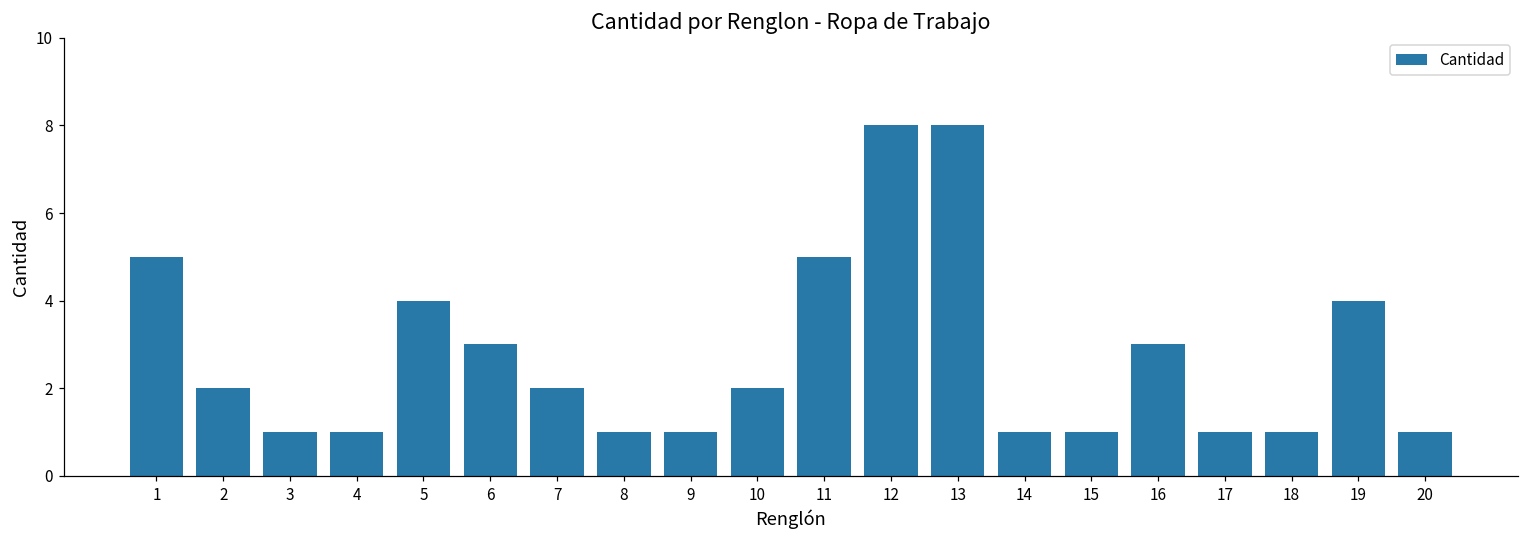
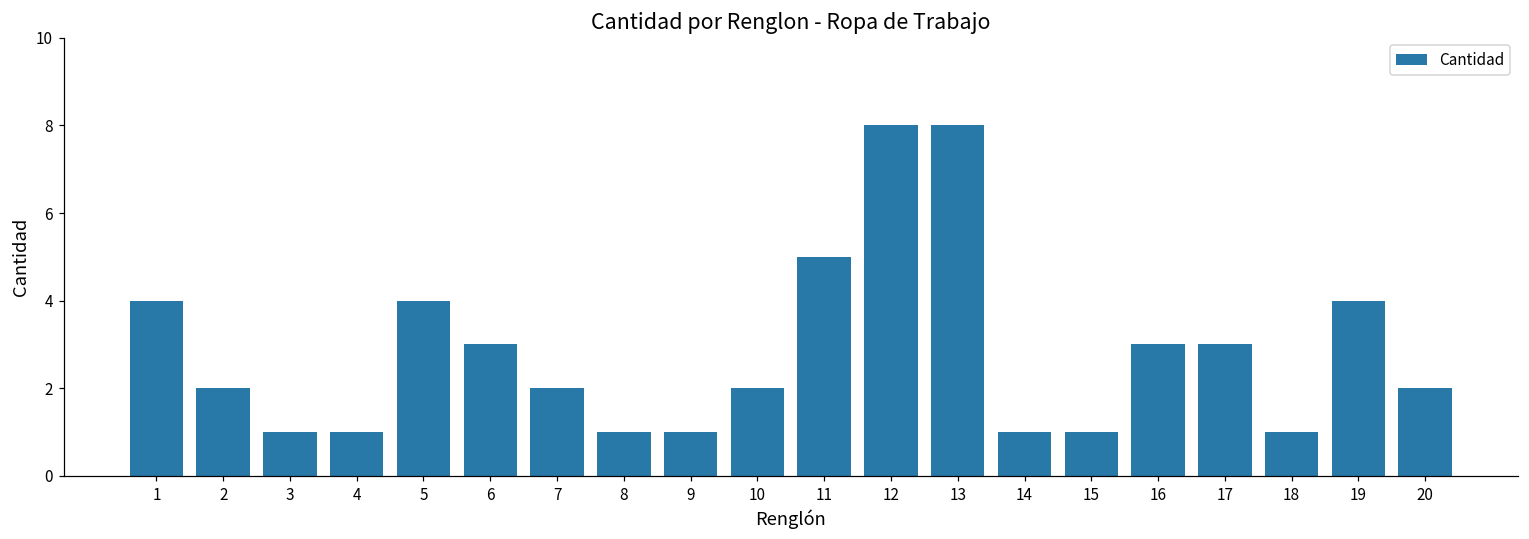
1: 5 -> 4
17: 1 -> 3
20: 1 -> 2
